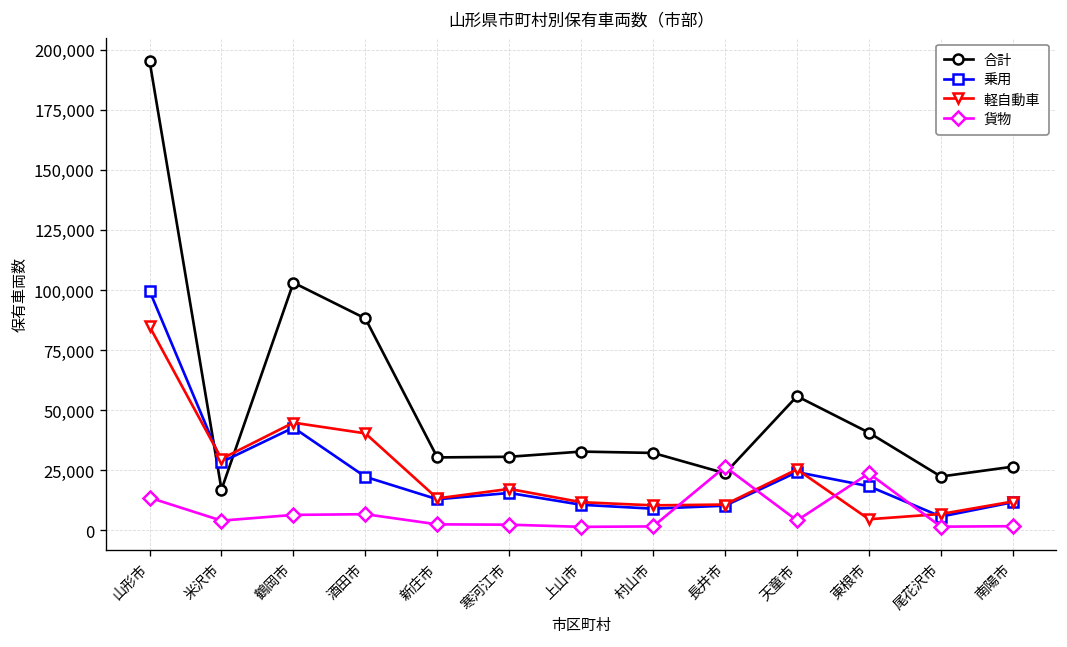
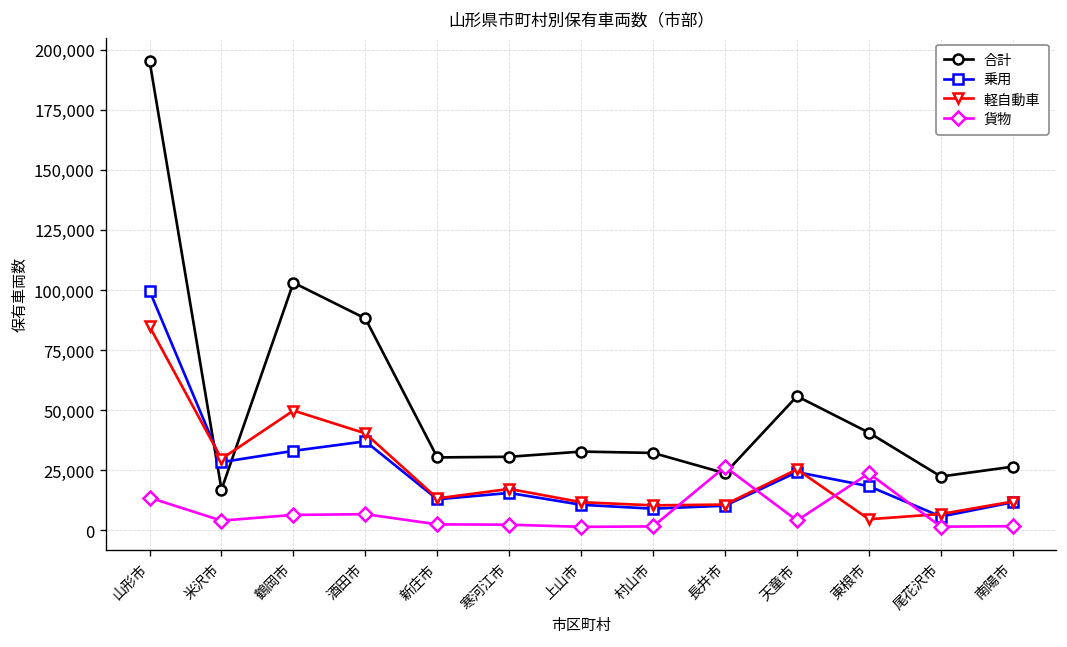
乗用, 鶴岡市: 43,000 -> 33,000
軽自動車, 鶴岡市: 45,000 -> 50,000
乗用, 酒田市: 22,000 -> 37,000
